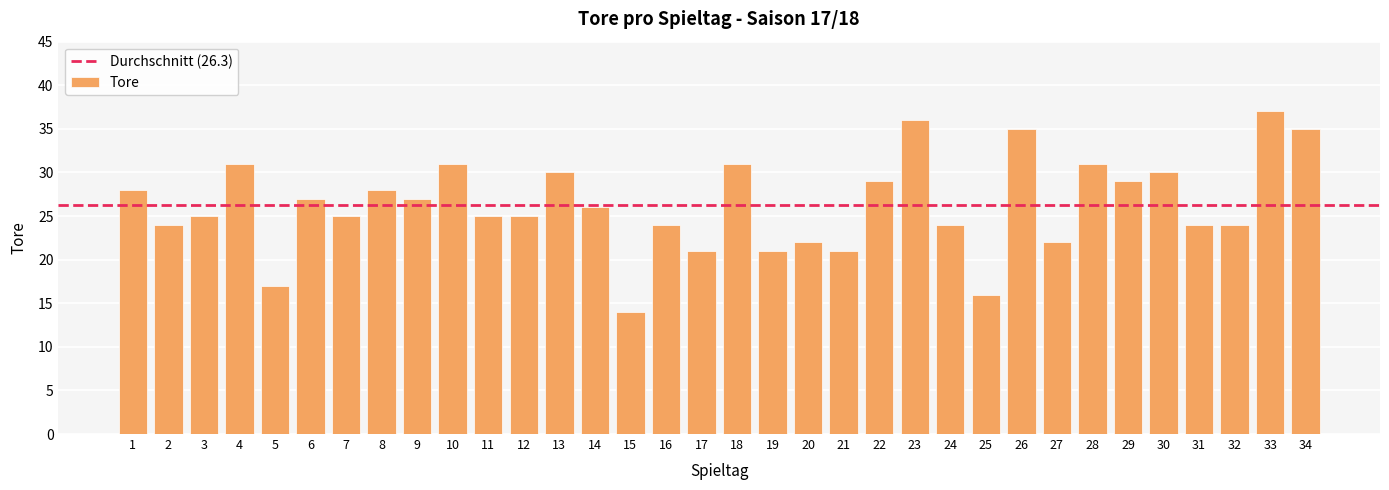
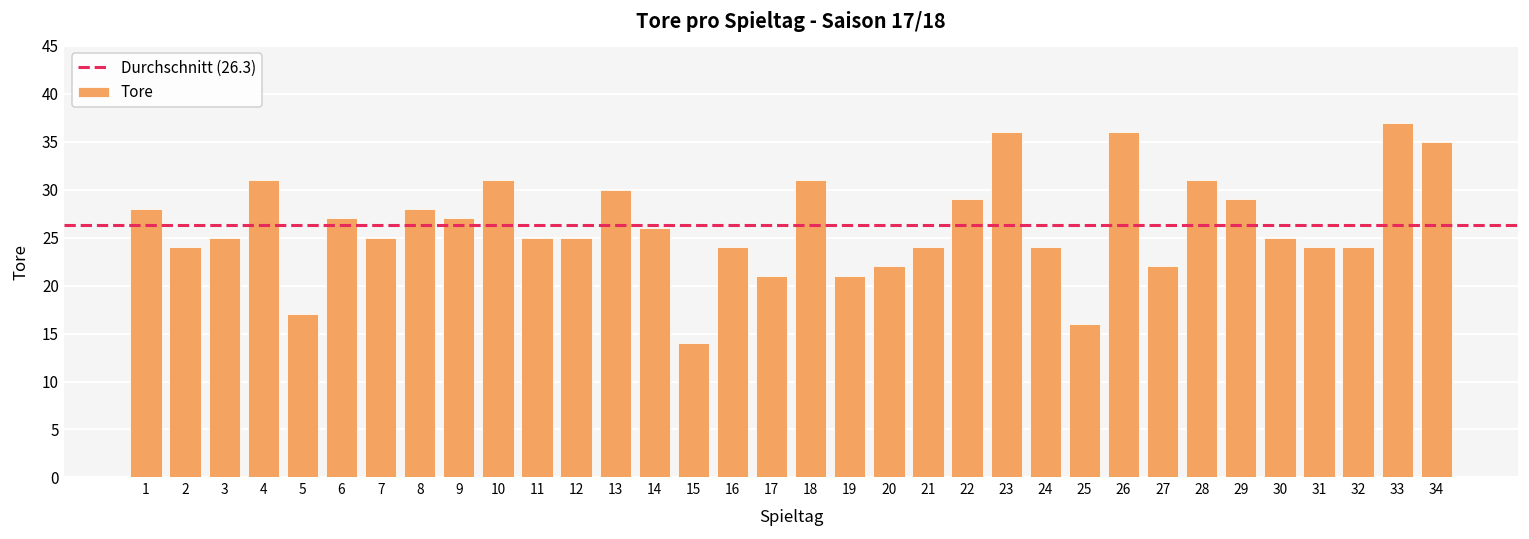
21: 21 -> 24
26: 35 -> 36
30: 30 -> 25
